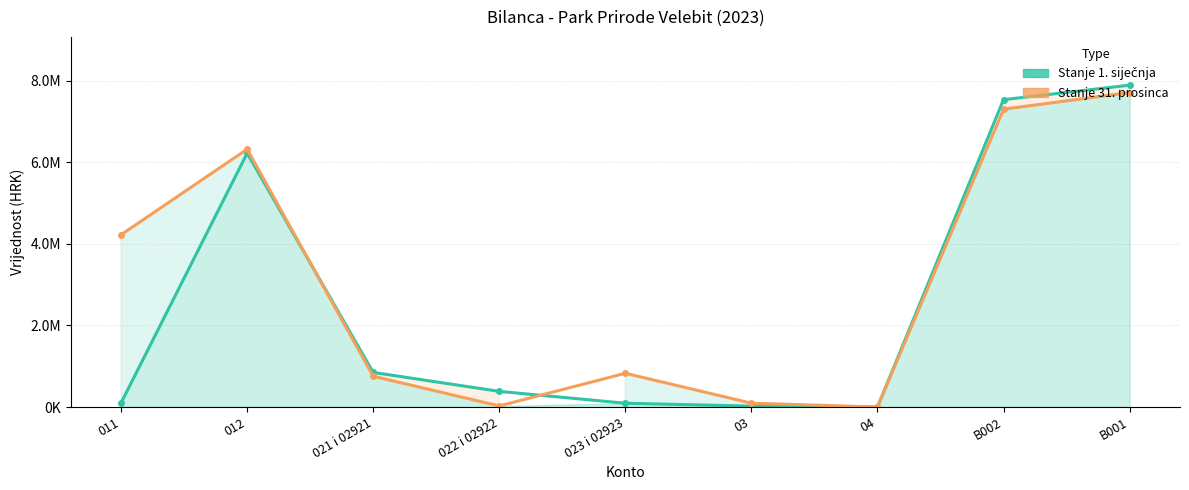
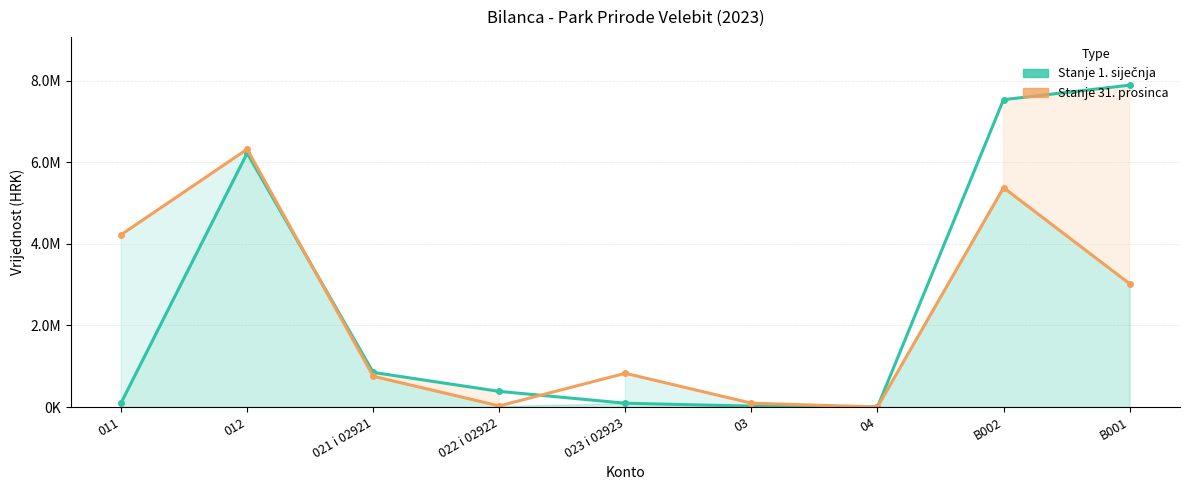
Stanje 31. prosinca, B002: 7300000 -> 5400000
Stanje 31. prosinca, B001: 7700000 -> 3000000
